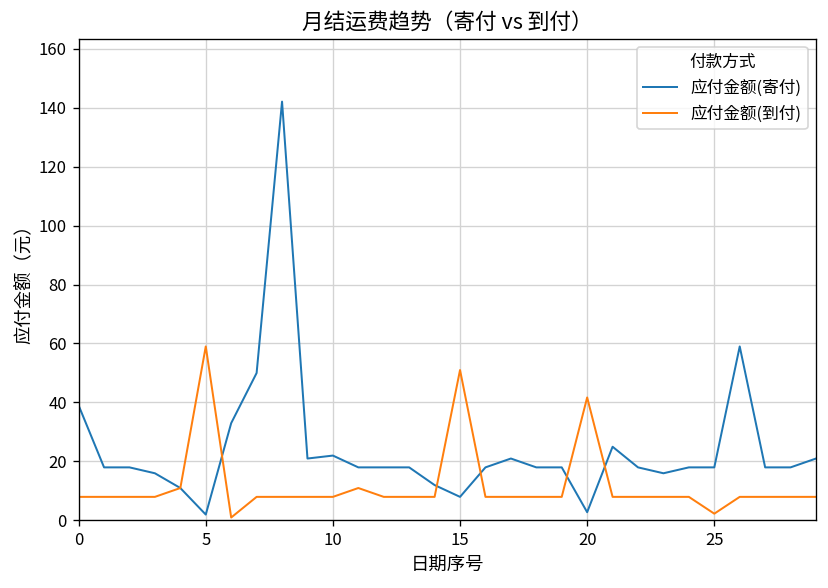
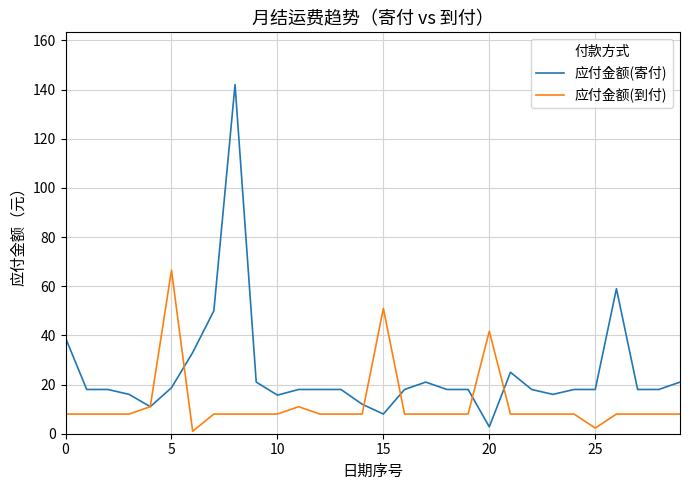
应付金额(寄付), 5: 2 -> 19
应付金额(到付), 5: 59 -> 67
应付金额(寄付), 10: 22 -> 16
